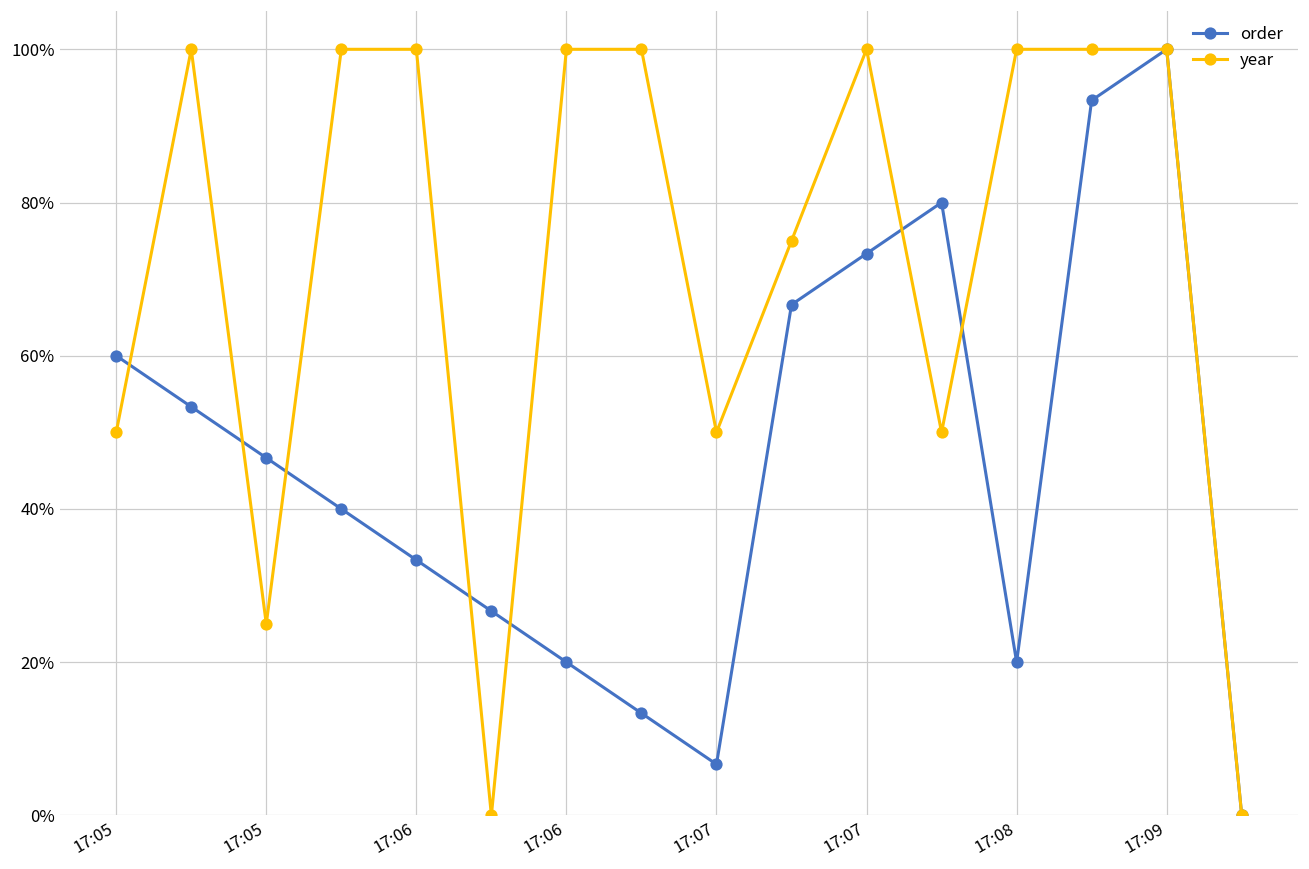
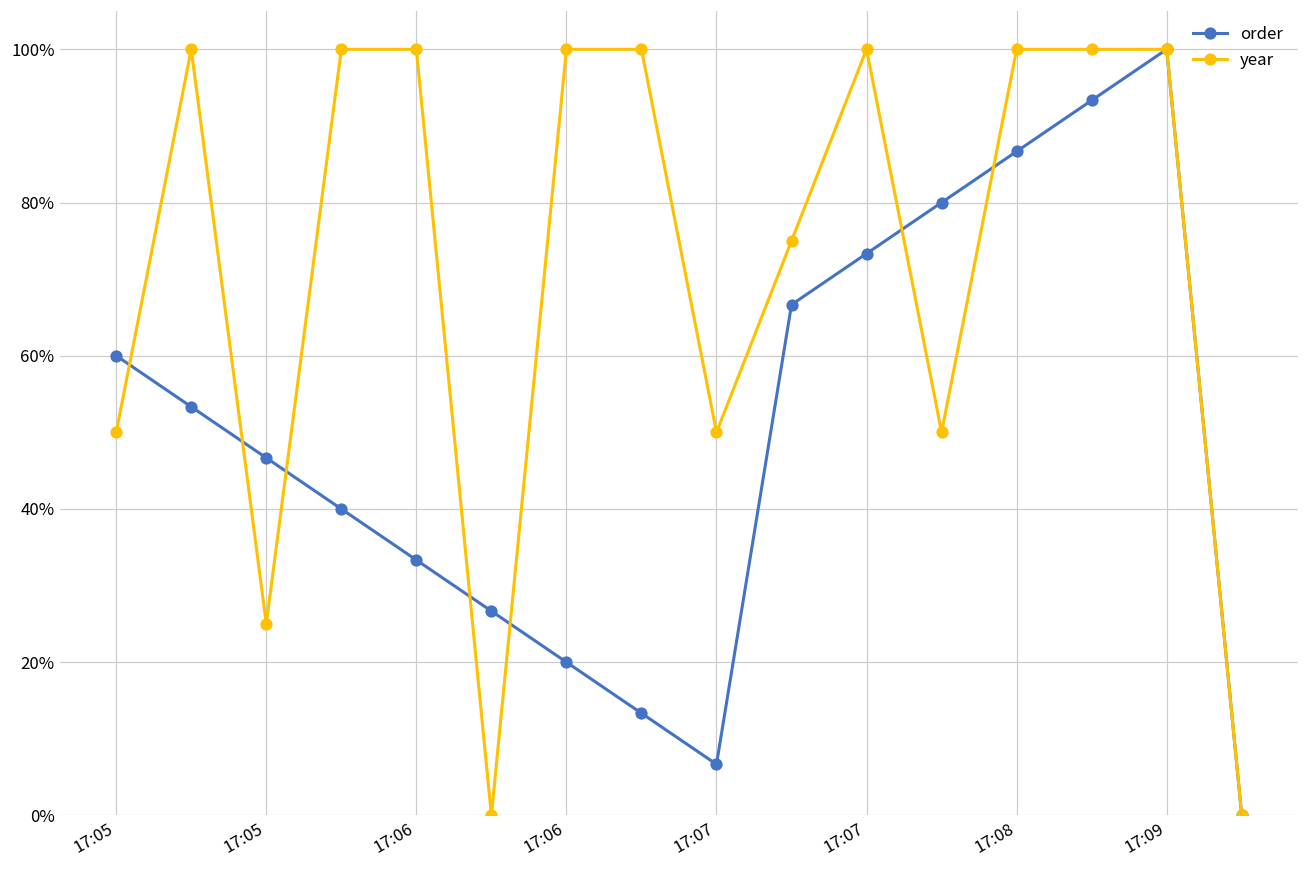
order, 17:08: 20% -> 87%
